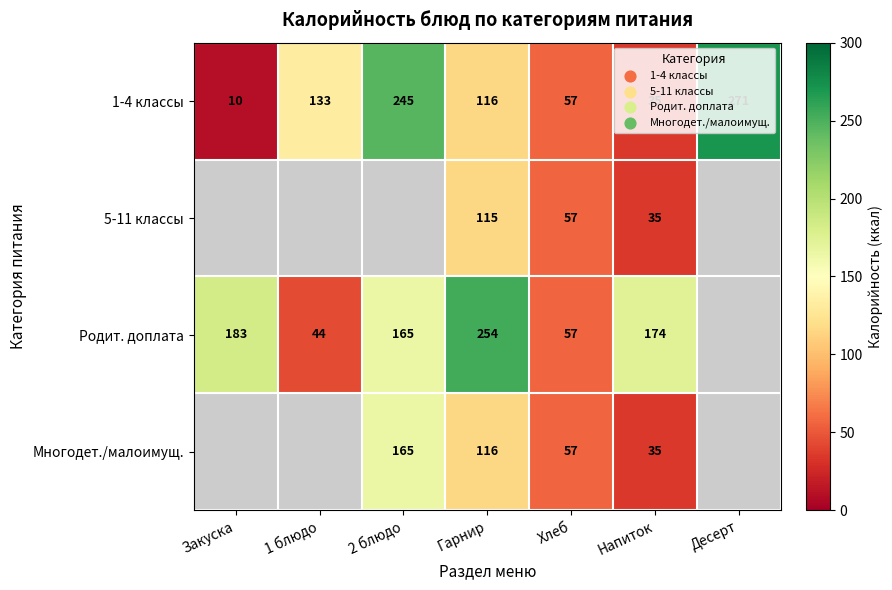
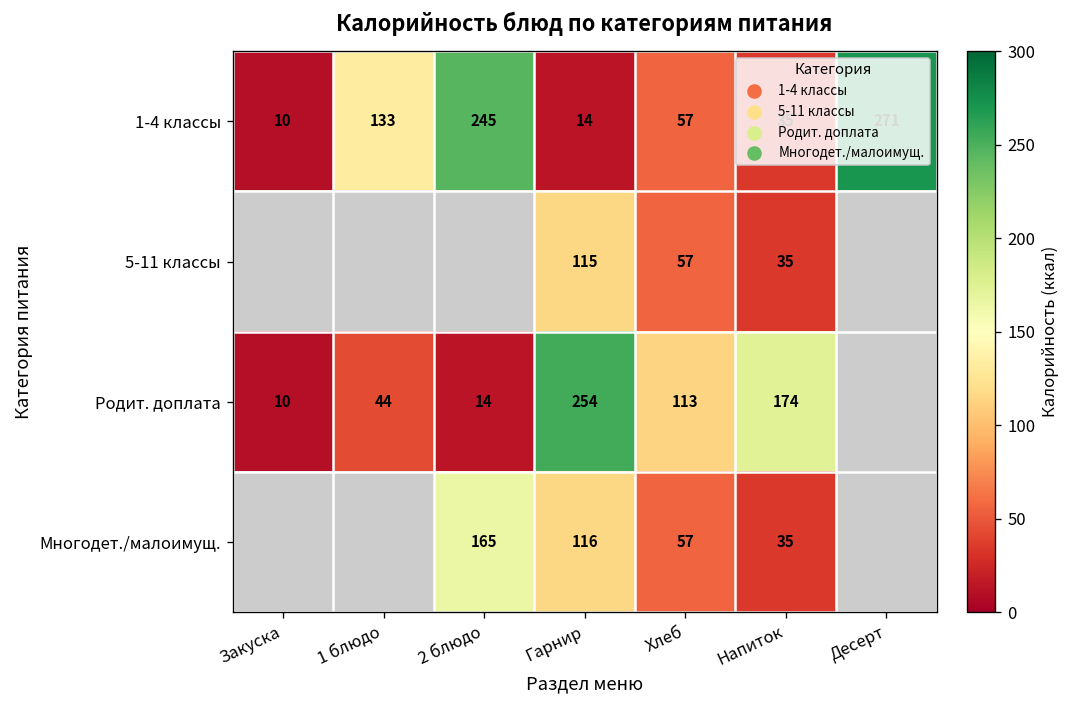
1-4 классы, Гарнир: 116 -> 14
Родит. доплата, Закуска: 183 -> 10
Родит. доплата, 2 блюдо: 165 -> 14
Родит. доплата, Хлеб: 57 -> 113
